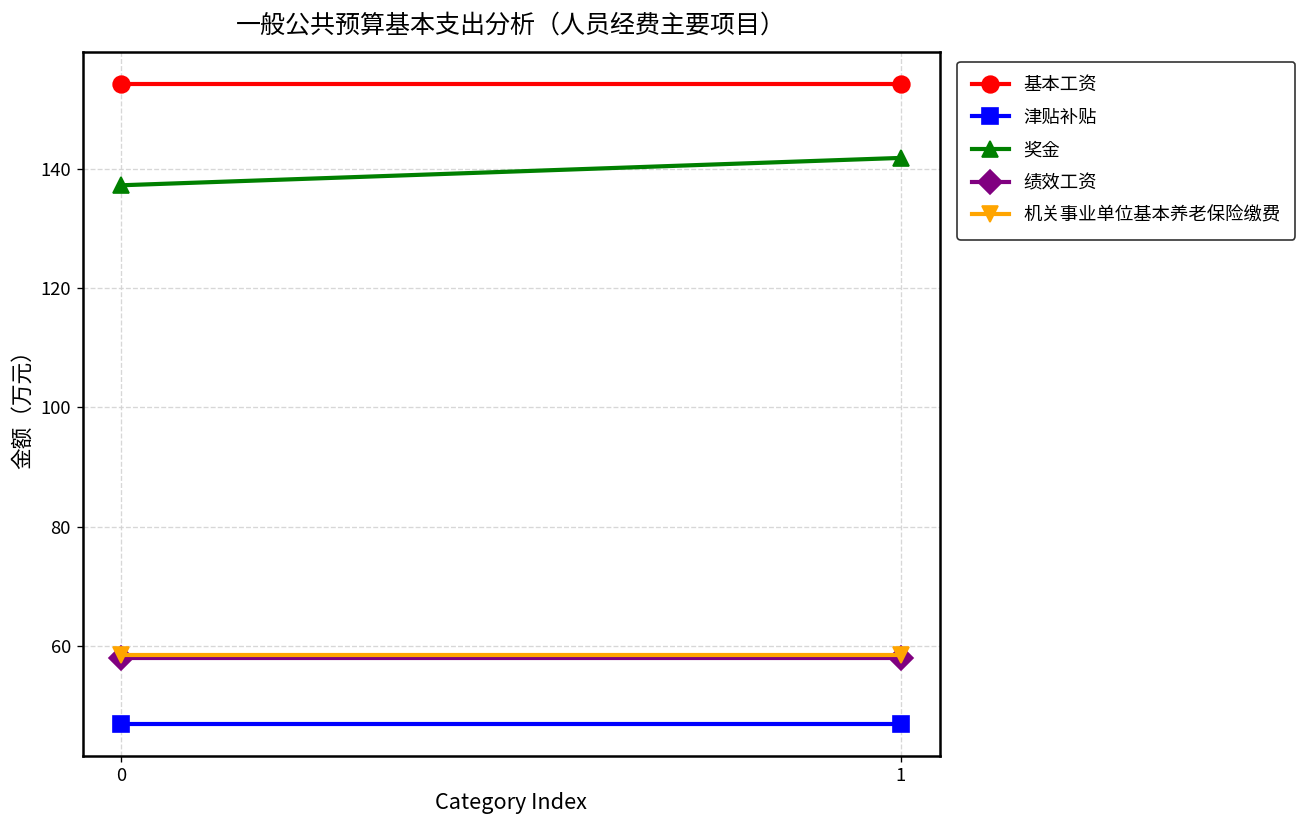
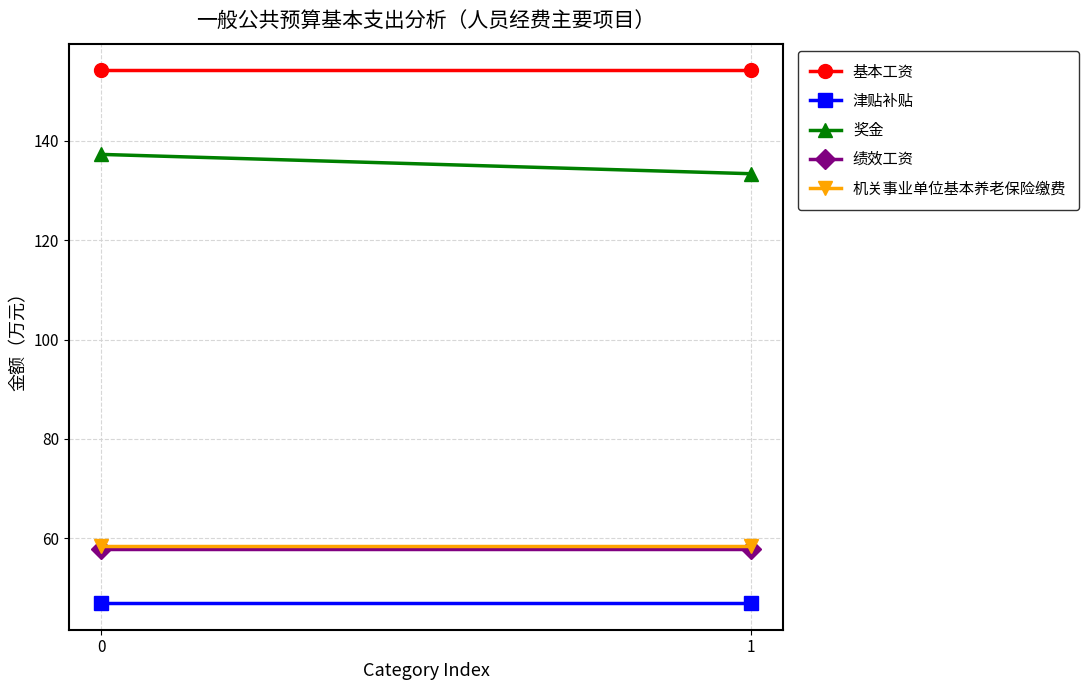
奖金, 1: 142 -> 133
